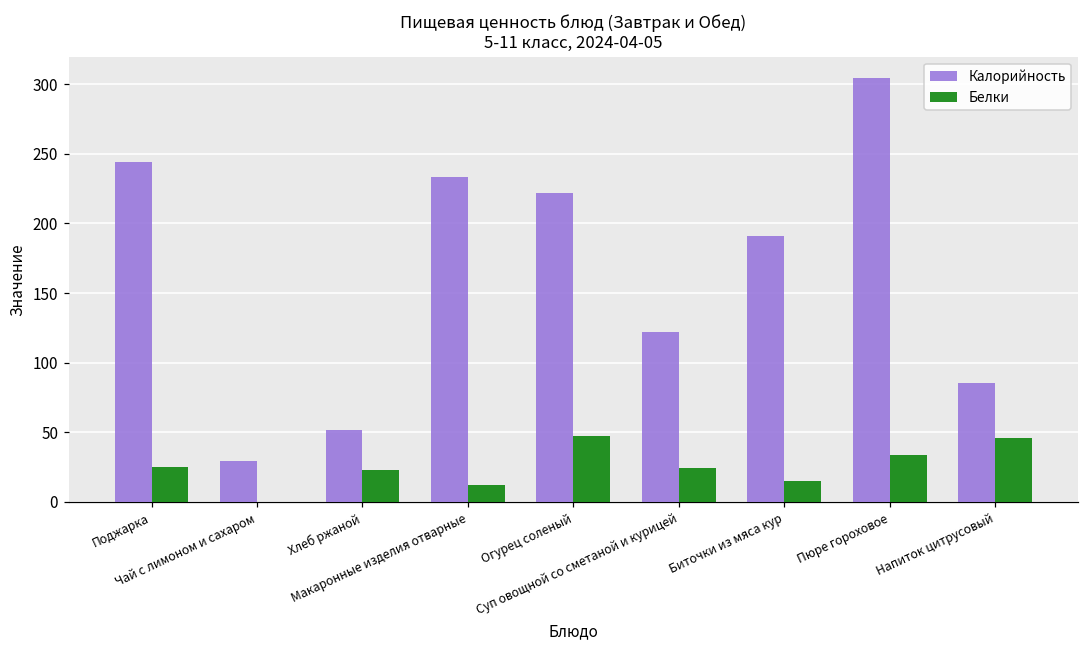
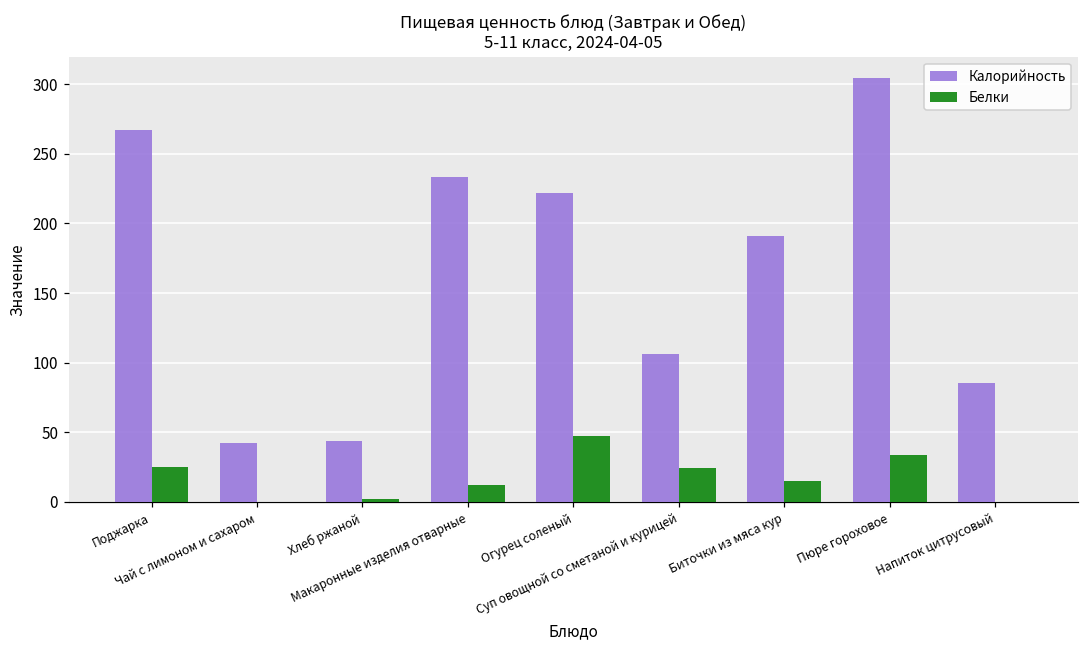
Калорийность, Поджарка: 244 -> 267
Калорийность, Чай с лимоном и сахаром: 30 -> 43
Калорийность, Хлеб ржаной: 52 -> 44
Белки, Хлеб ржаной: 23 -> 2
Калорийность, Суп овощной со сметаной и курицей: 122 -> 106
Белки, Напиток цитрусовый: 46 -> 0
